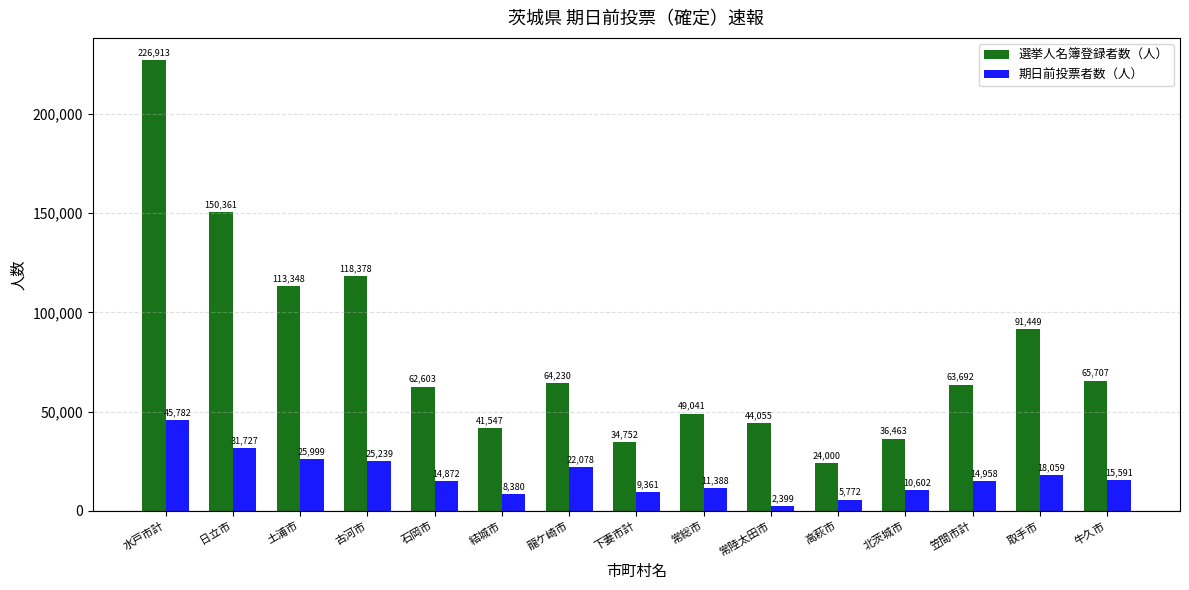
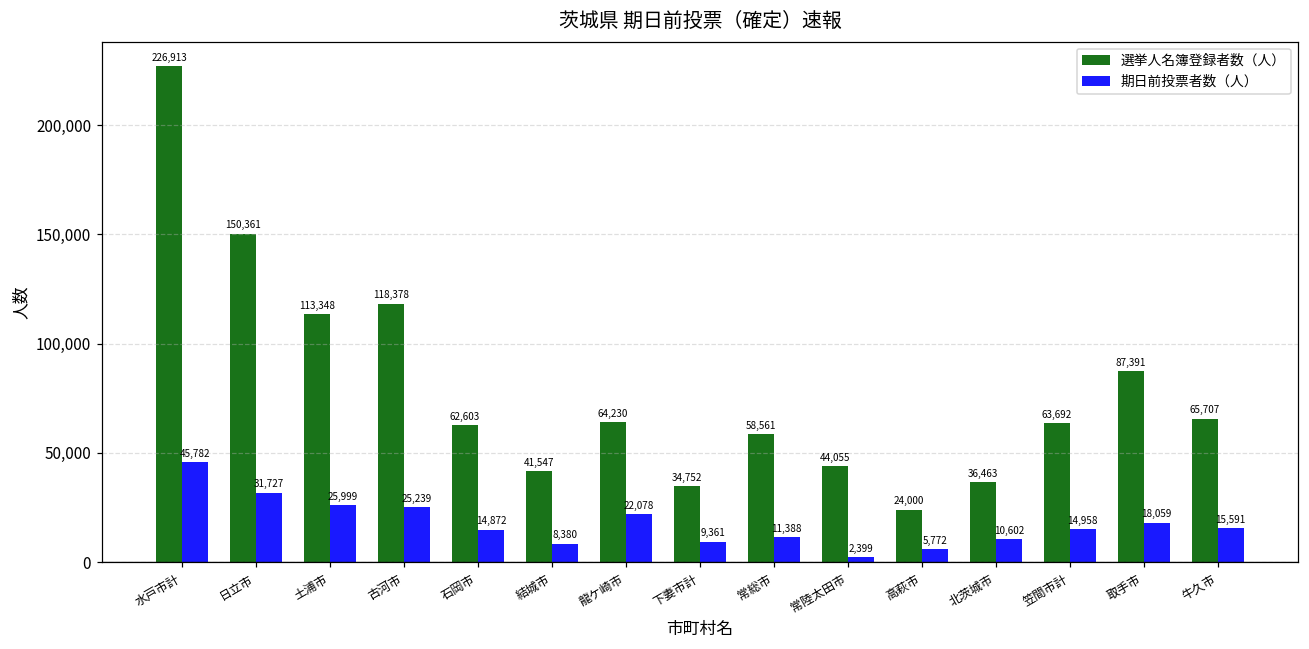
選挙人名簿登録者数（人）, 常総市: 49,041 -> 58,561
選挙人名簿登録者数（人）, 取手市: 91,449 -> 87,391
